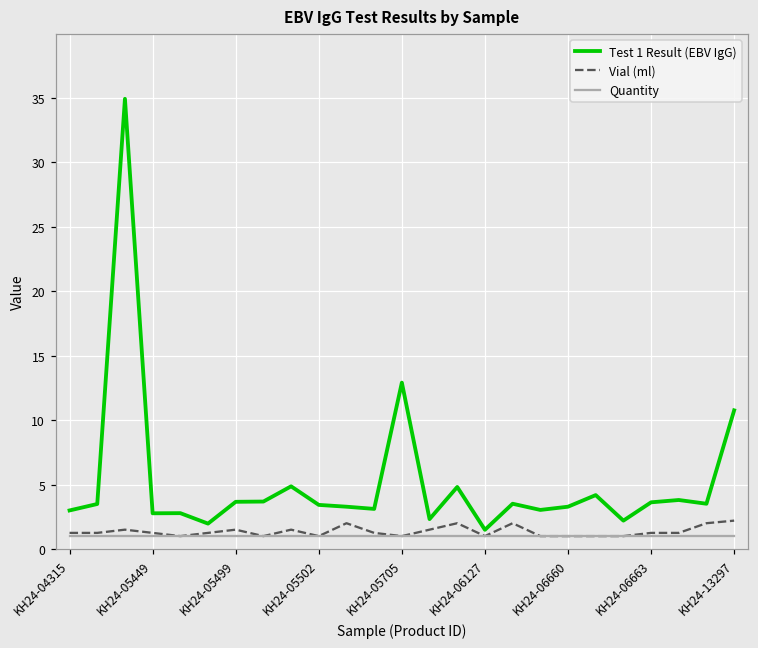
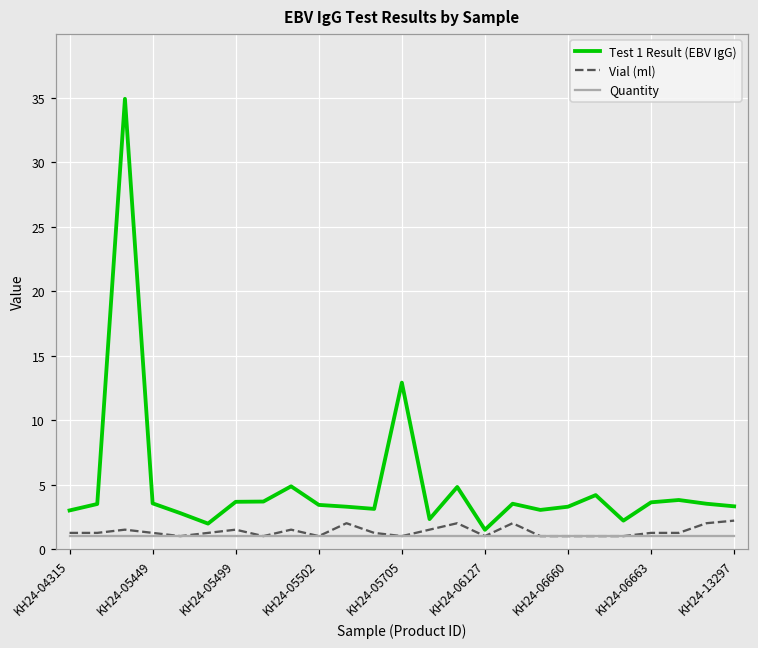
Test 1 Result (EBV IgG), KH24-05449: 2.8 -> 3.5
Test 1 Result (EBV IgG), KH24-13297: 10.8 -> 3.3
